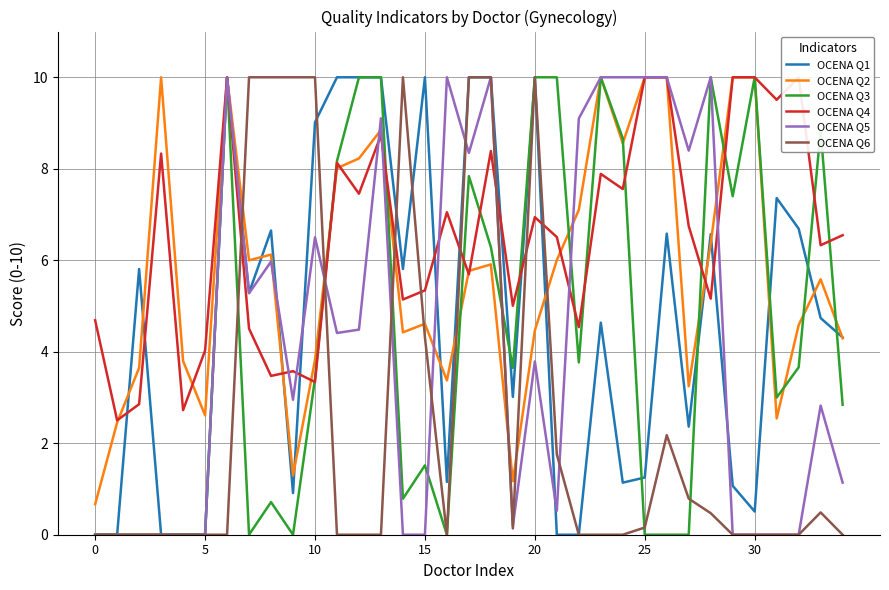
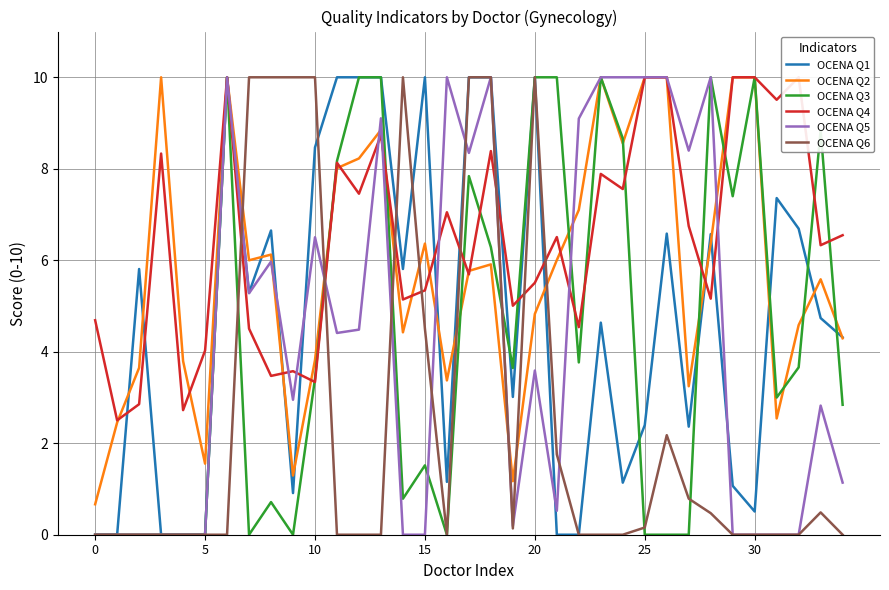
OCENA Q2, 5: 2.6 -> 1.6
OCENA Q1, 10: 9.0 -> 8.5
OCENA Q2, 15: 4.6 -> 6.4
OCENA Q6, 15: 4.3 -> 4.5
OCENA Q2, 20: 4.5 -> 4.8
OCENA Q4, 20: 6.9 -> 5.5
OCENA Q5, 20: 3.8 -> 3.6
OCENA Q1, 25: 1.3 -> 2.4
